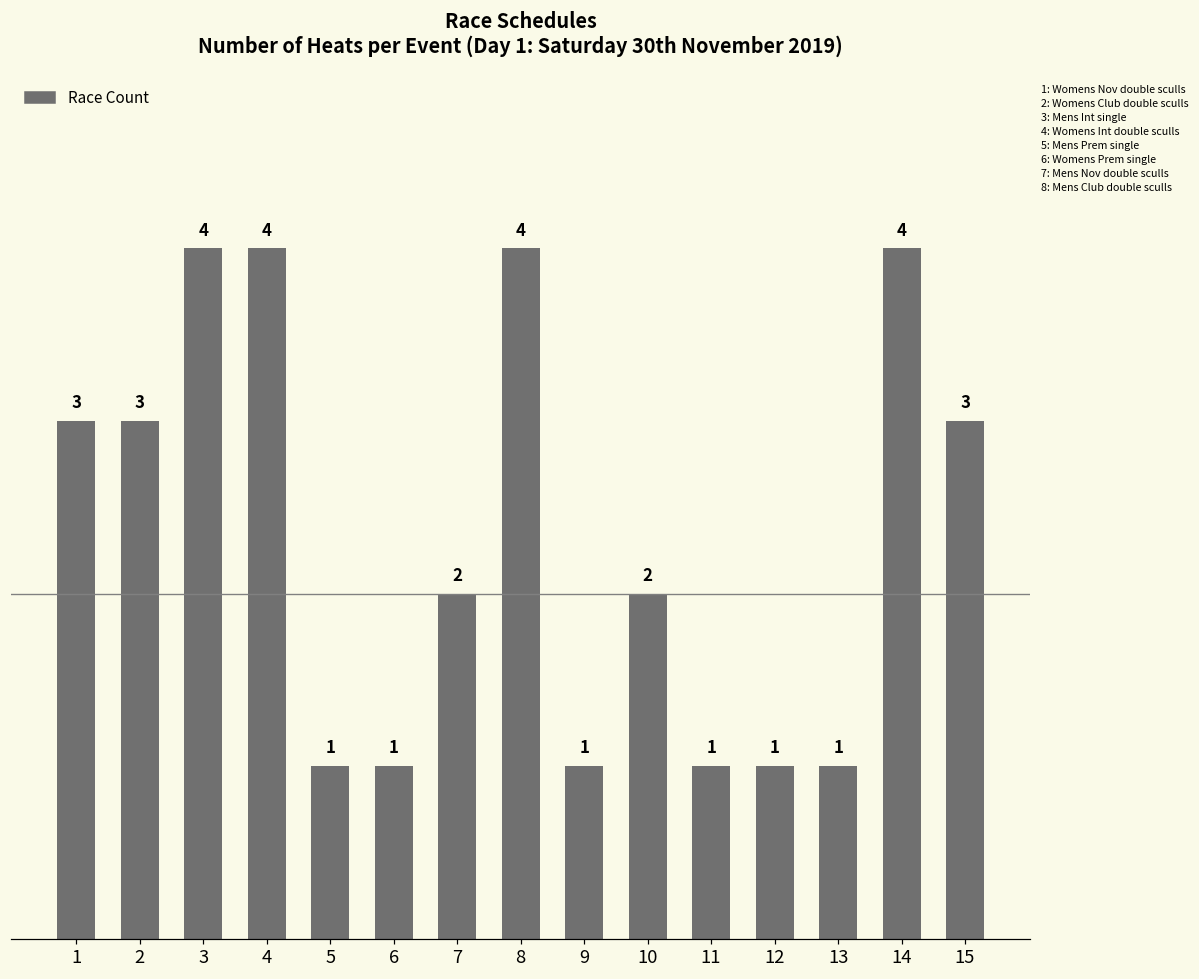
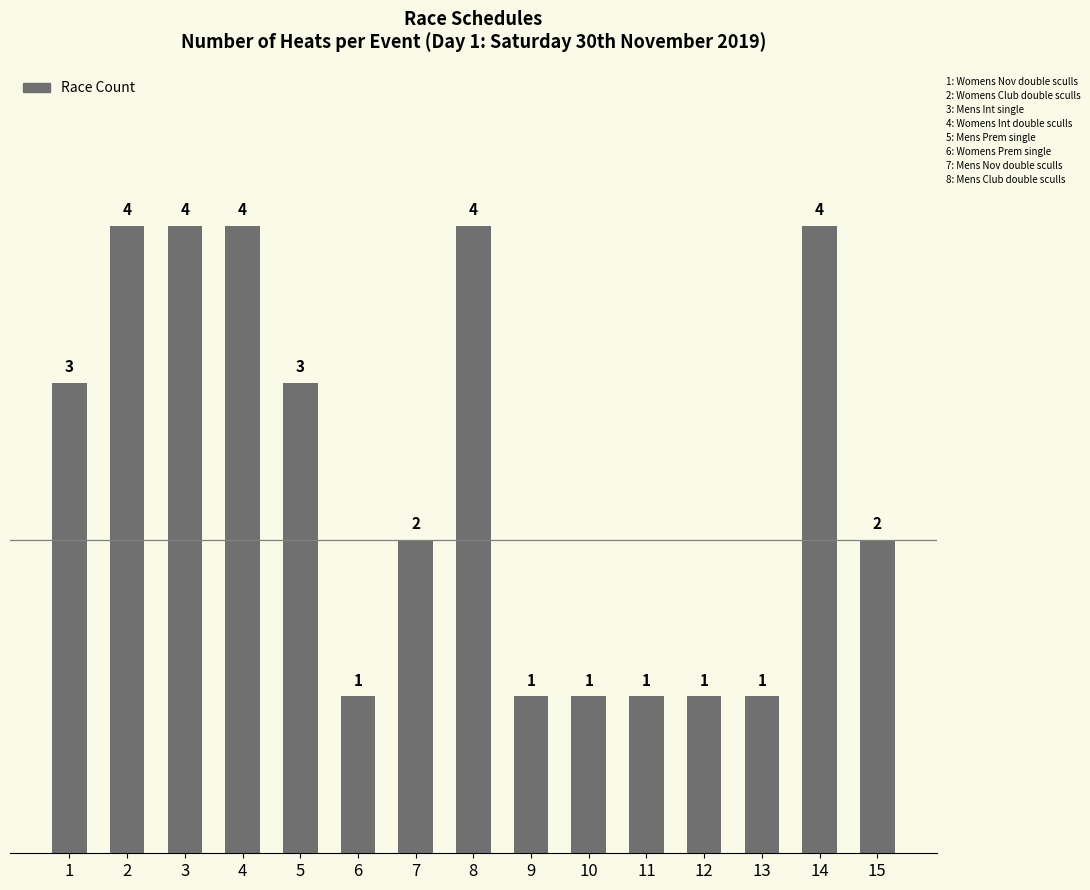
2: 3 -> 4
5: 1 -> 3
10: 2 -> 1
15: 3 -> 2
